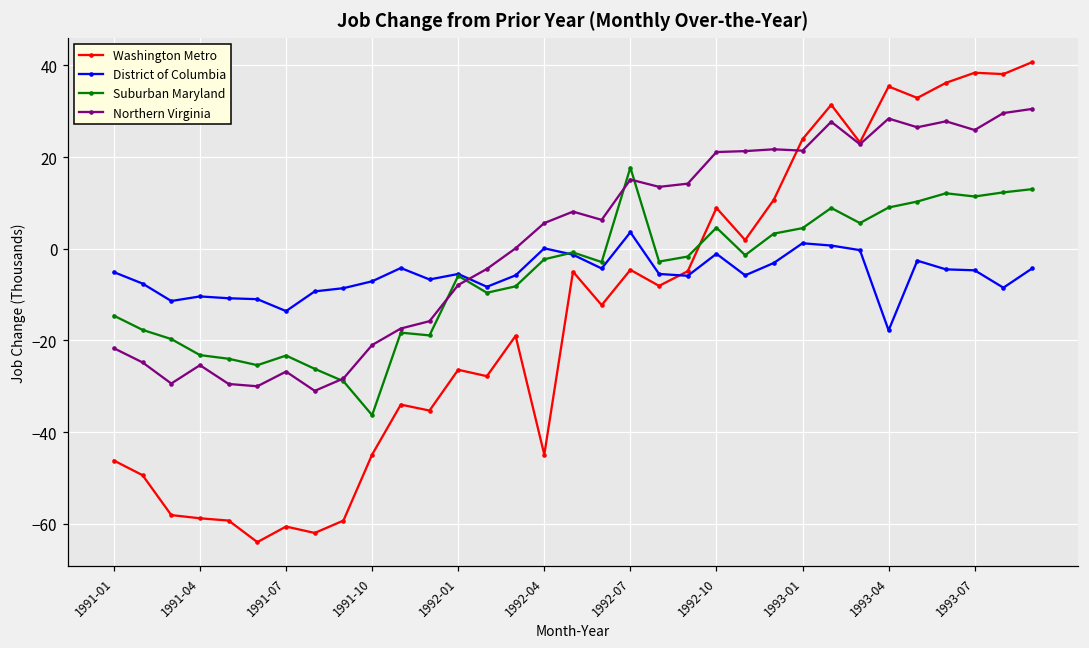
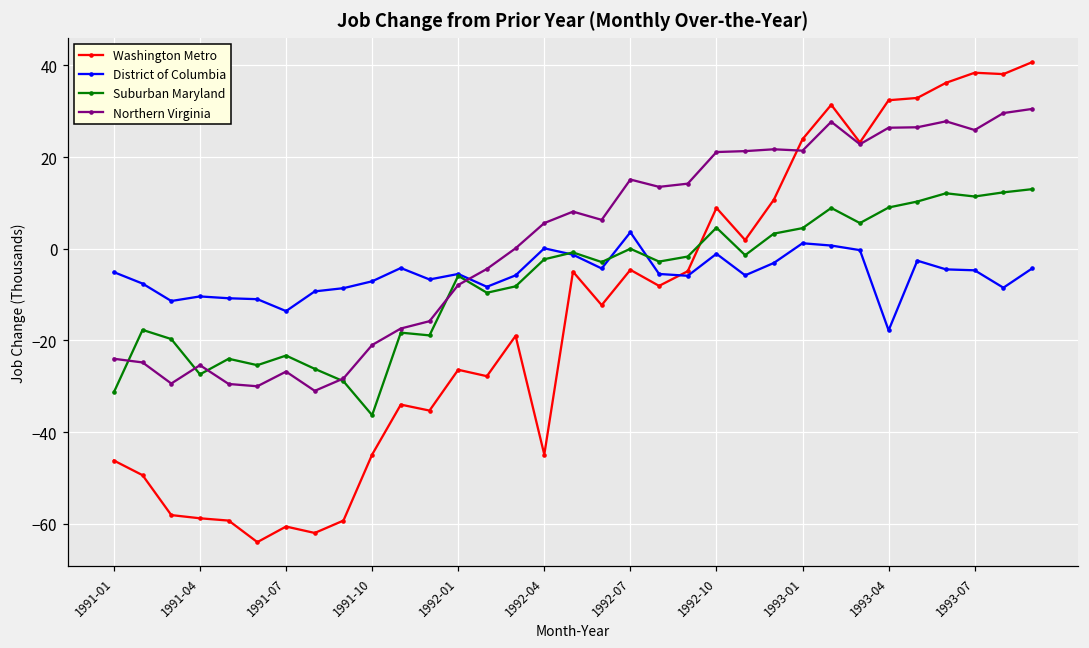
Suburban Maryland, 1991-01: -15 -> -31
Northern Virginia, 1991-01: -22 -> -24
Suburban Maryland, 1991-04: -23 -> -27
Suburban Maryland, 1992-07: 18 -> 0
Washington Metro, 1993-04: 35 -> 32
Northern Virginia, 1993-04: 28 -> 26
